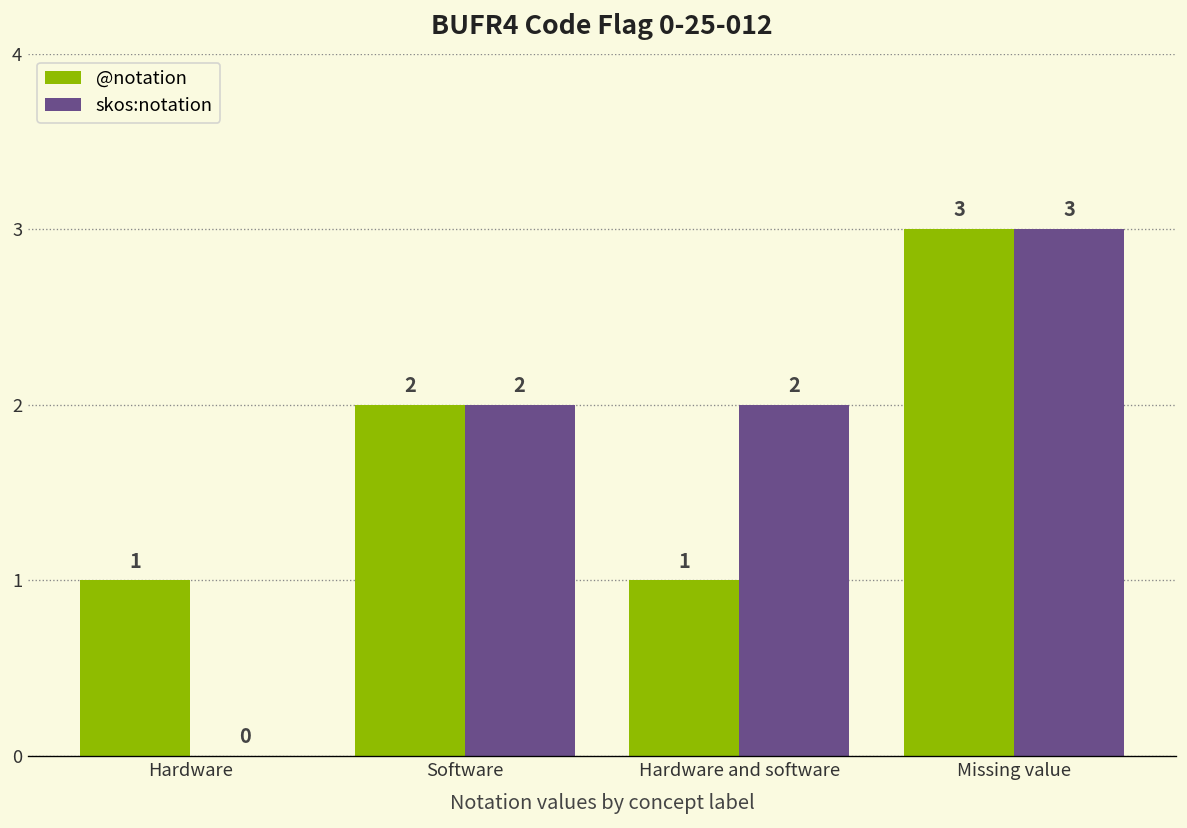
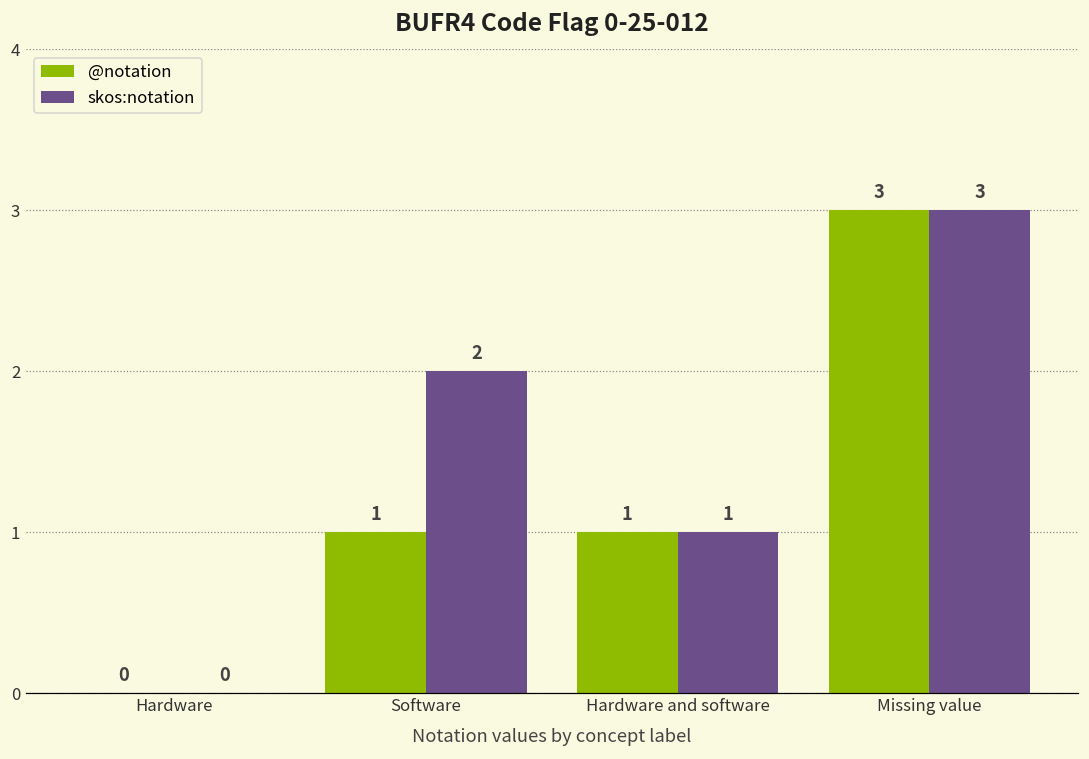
@notation, Hardware: 1 -> 0
@notation, Software: 2 -> 1
skos:notation, Hardware and software: 2 -> 1
